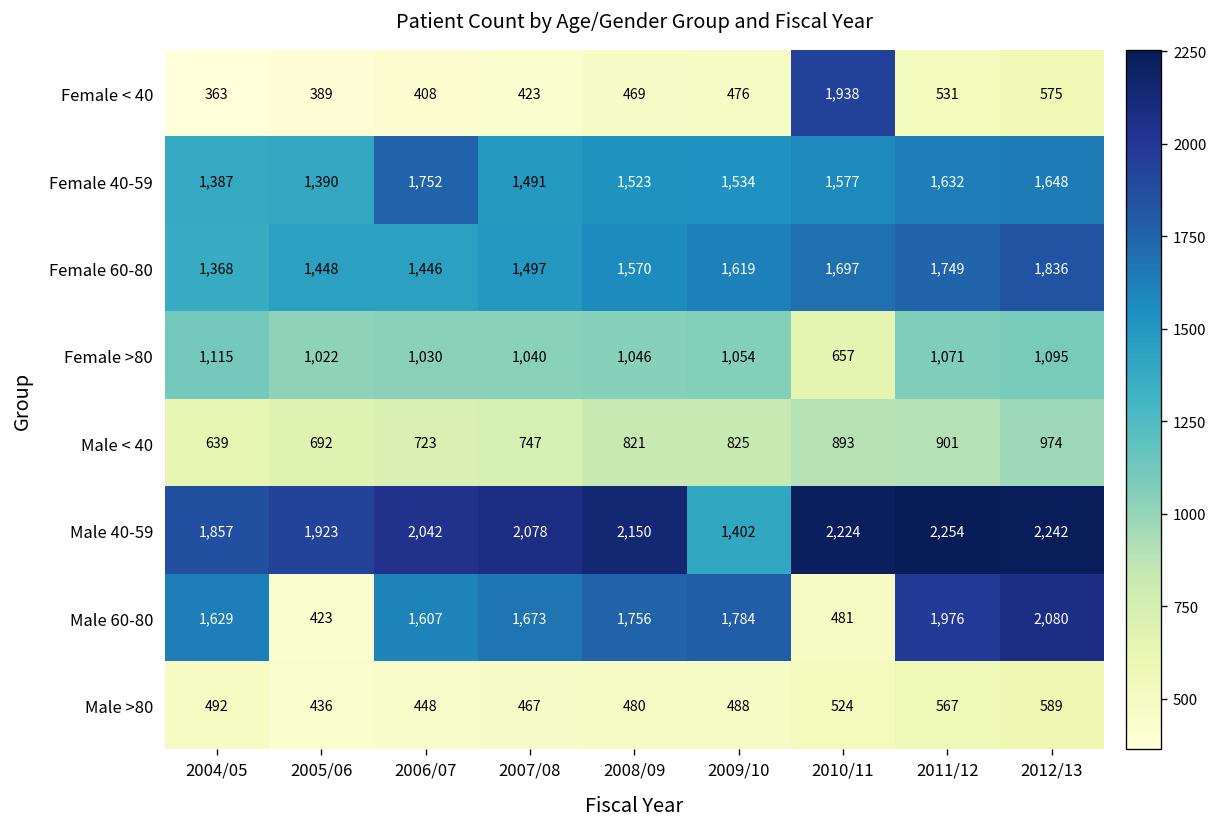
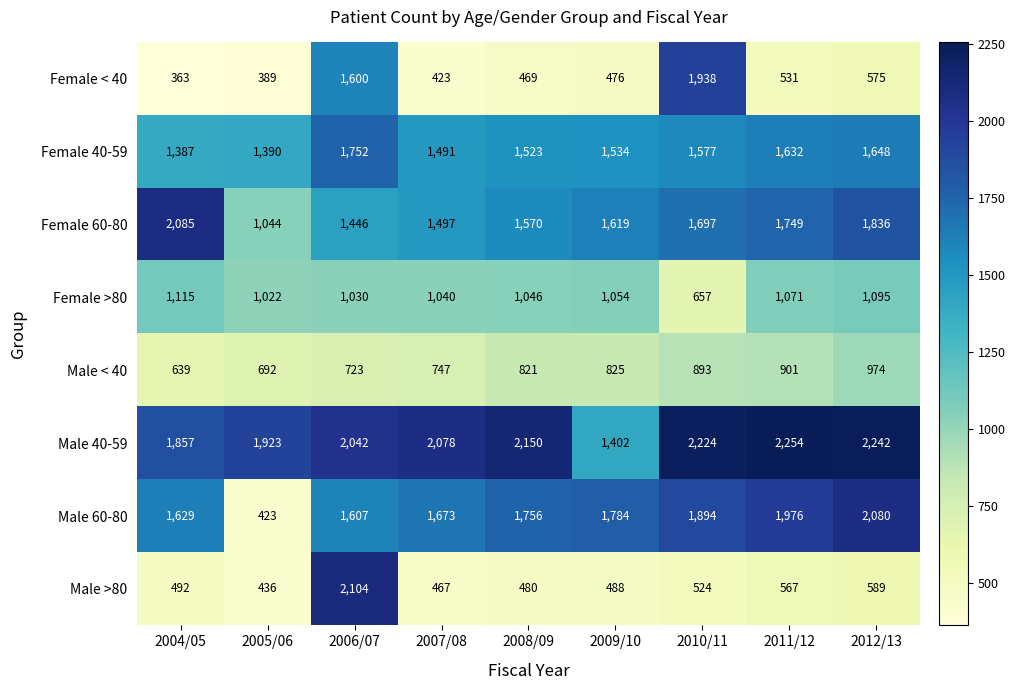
Female < 40, 2006/07: 408 -> 1,600
Female 60-80, 2004/05: 1,368 -> 2,085
Female 60-80, 2005/06: 1,448 -> 1,044
Male 60-80, 2010/11: 481 -> 1,894
Male >80, 2006/07: 448 -> 2,104
